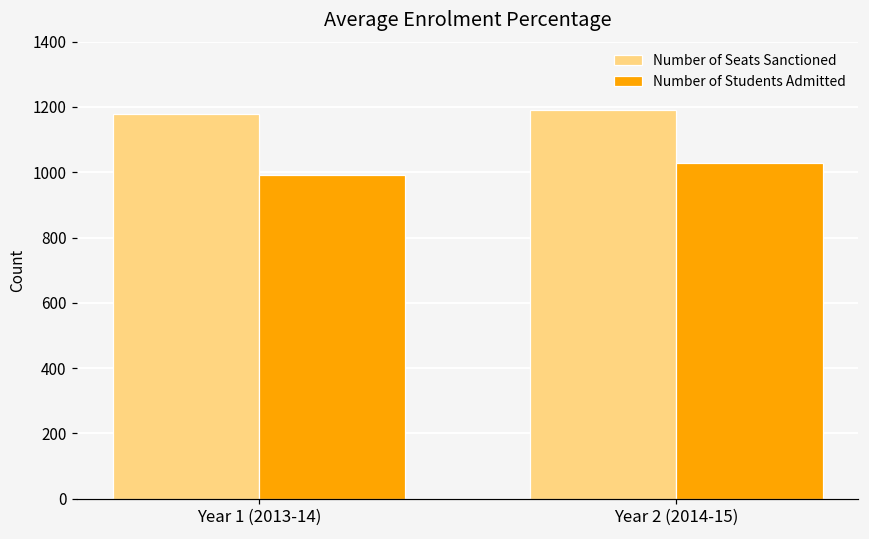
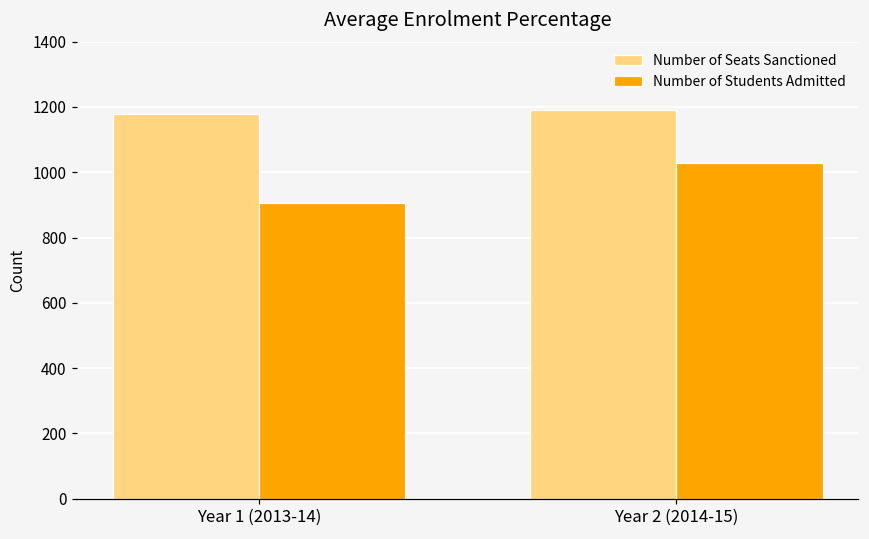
Number of Students Admitted, Year 1 (2013-14): 990 -> 910
